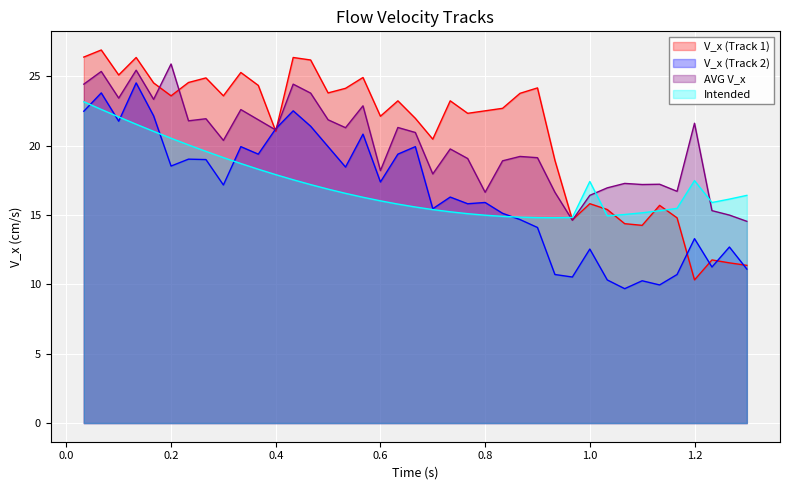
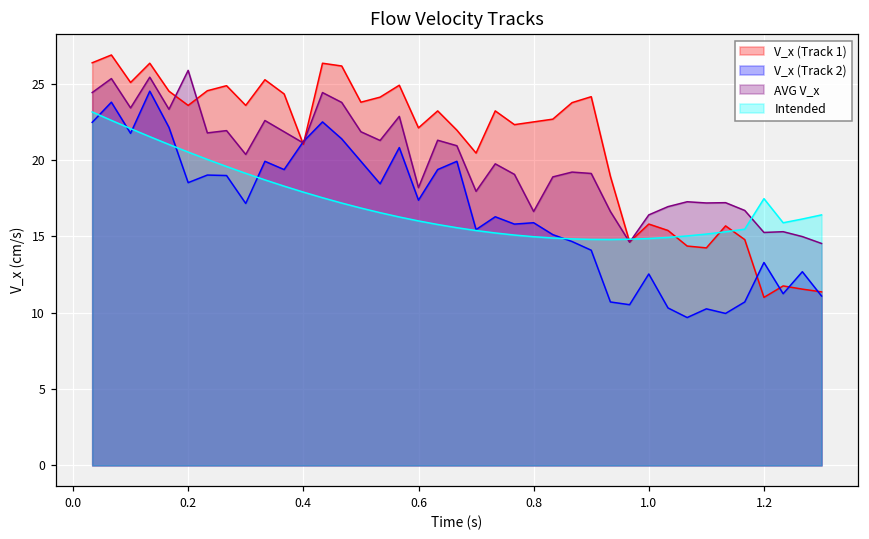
Intended, 1.0: 17.4 -> 14.9
V_x (Track 1), 1.2: 10.3 -> 11.0
AVG V_x, 1.2: 21.6 -> 15.3
